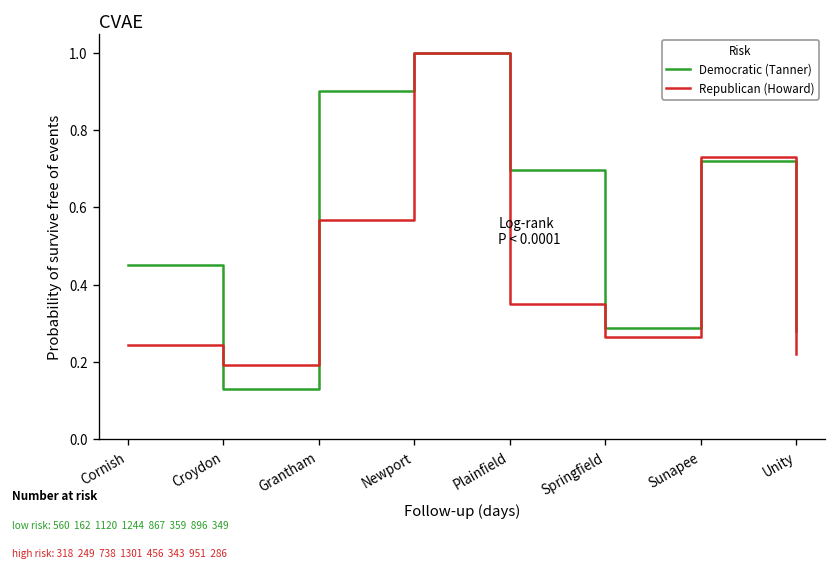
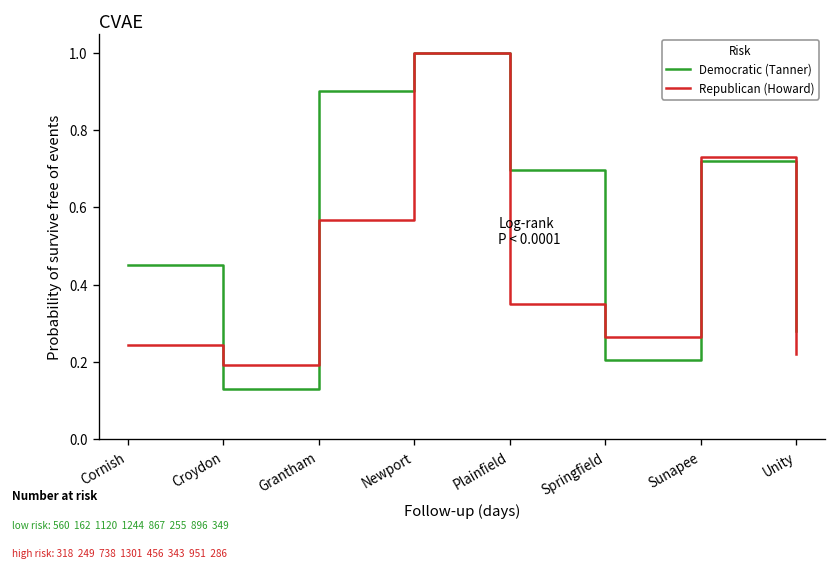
Democratic (Tanner), Springfield: 359 -> 255
